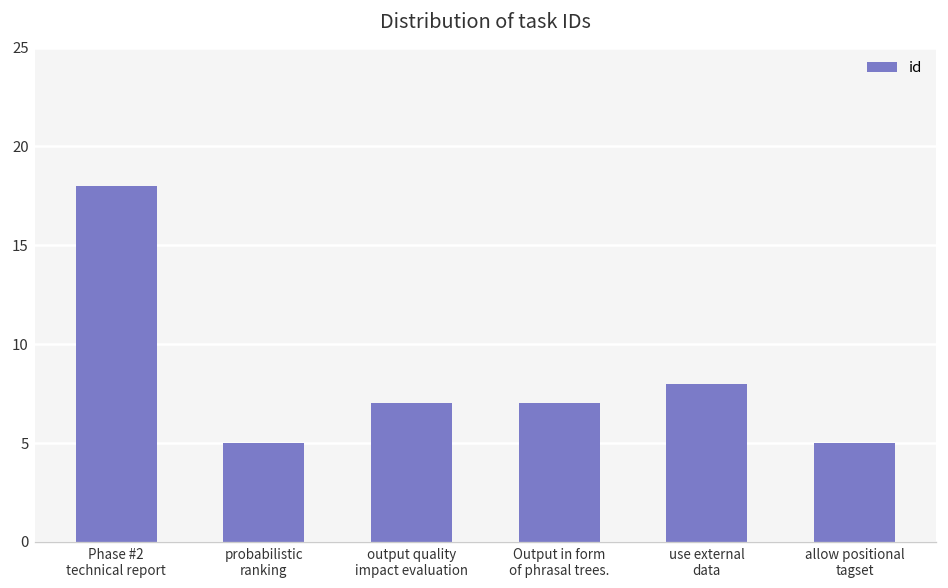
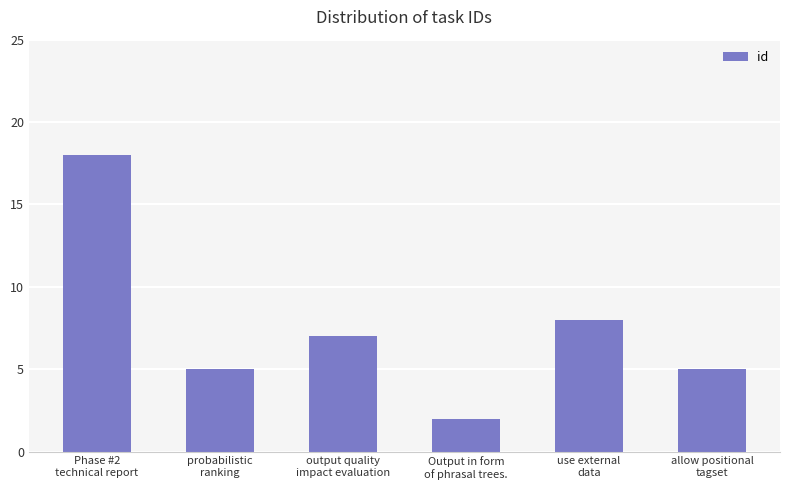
Output in form of phrasal trees.: 7 -> 2
